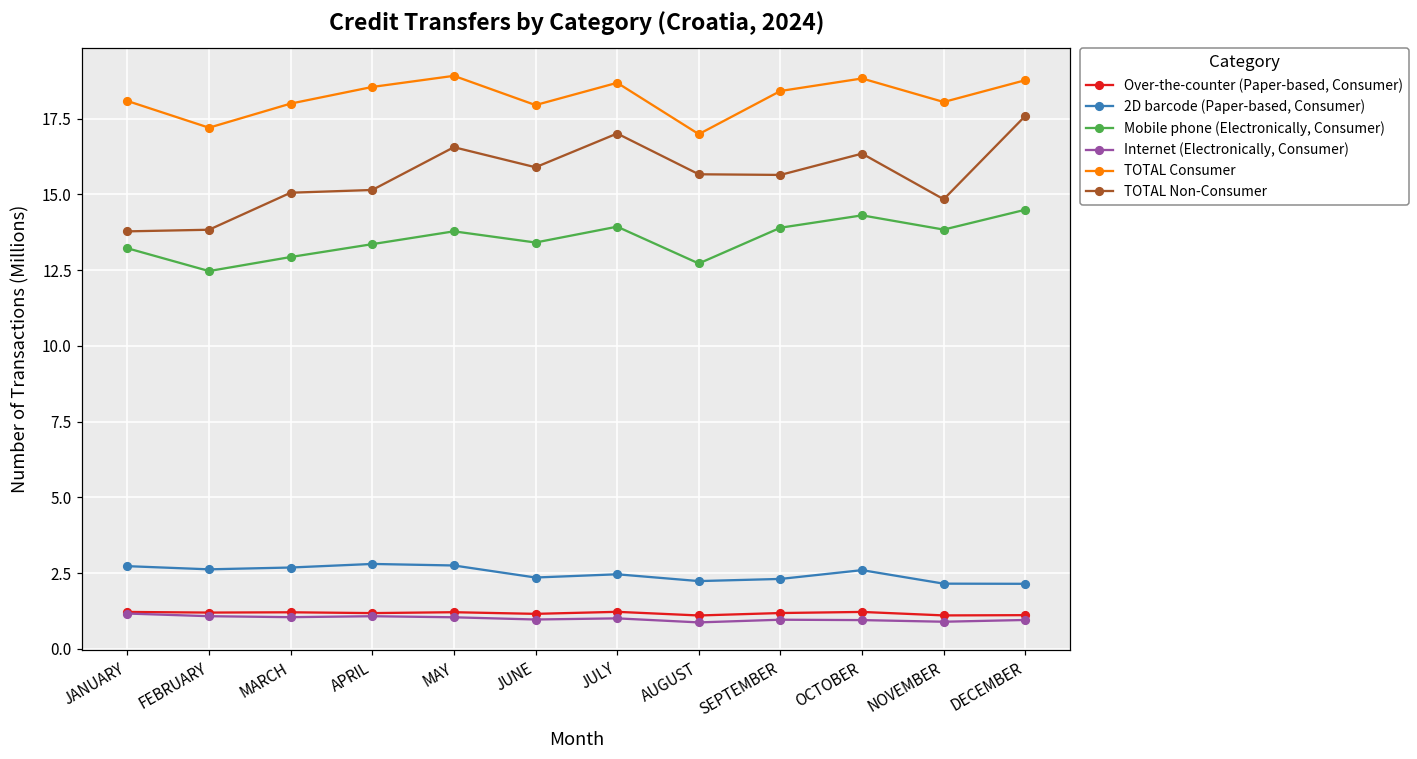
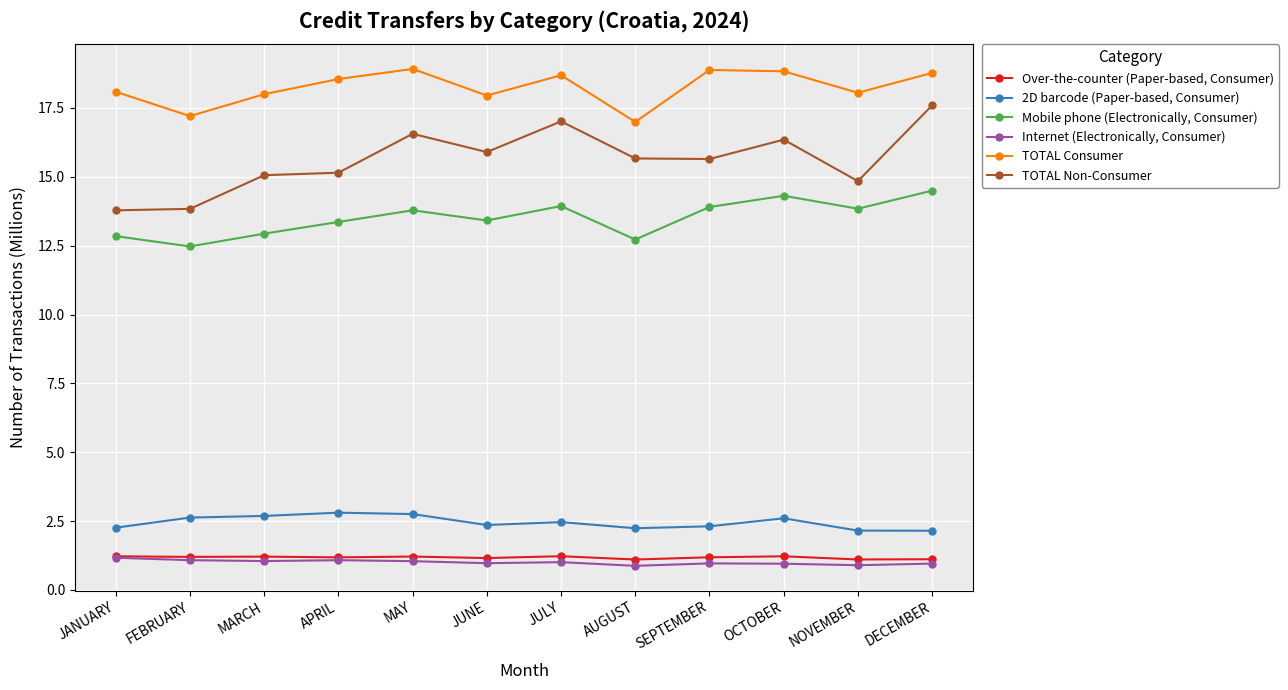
2D barcode (Paper-based, Consumer), JANUARY: 2.7 -> 2.3
Mobile phone (Electronically, Consumer), JANUARY: 13.2 -> 12.8
TOTAL Consumer, SEPTEMBER: 18.4 -> 18.9
